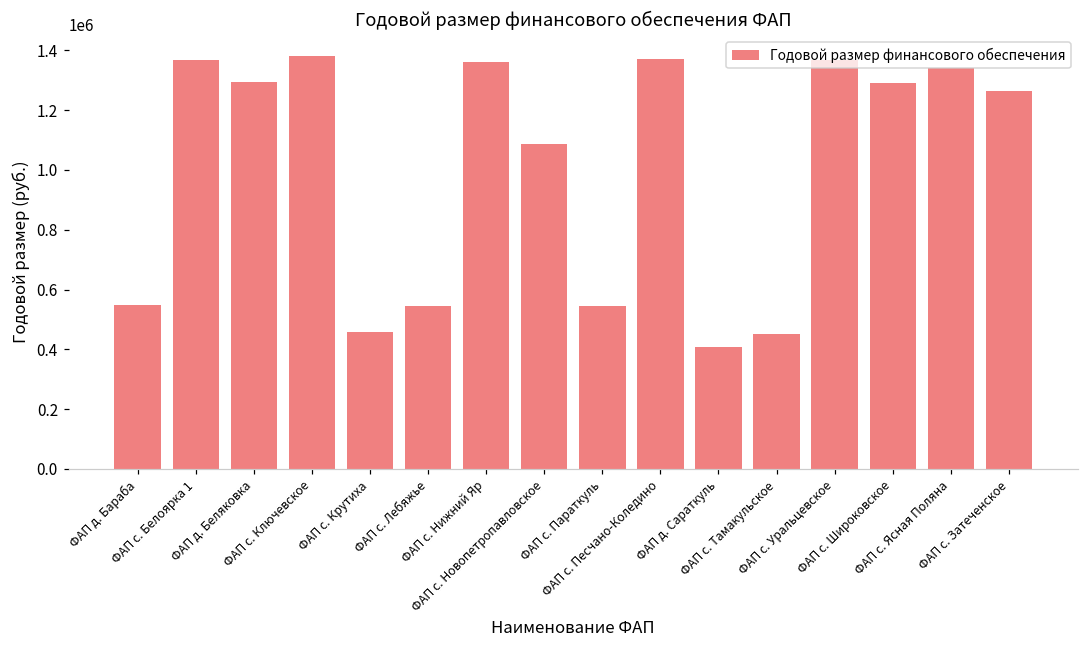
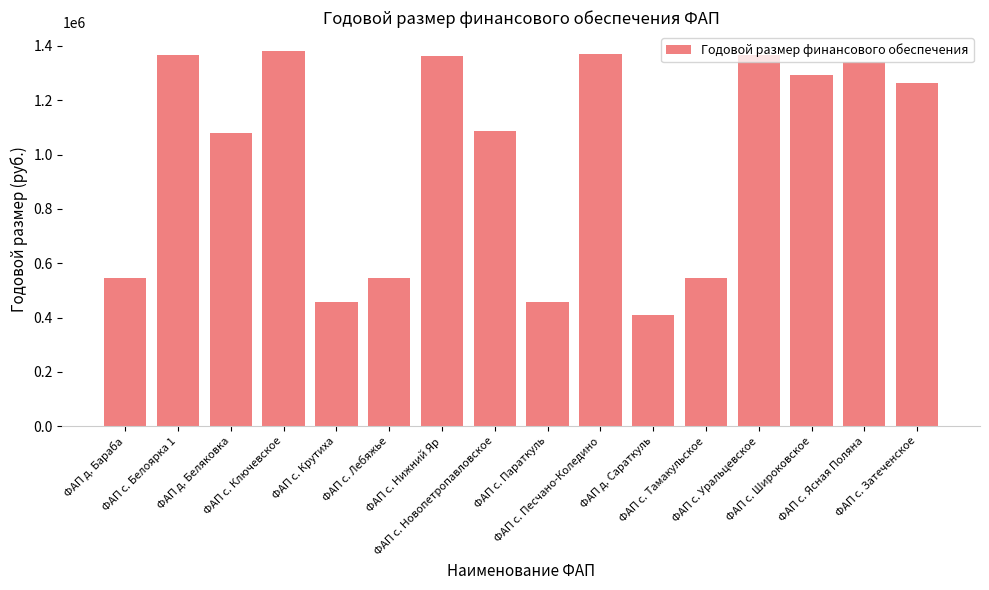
ФАП д. Беляковка: 1290000 -> 1080000
ФАП с. Параткуль: 540000 -> 460000
ФАП с. Тамакульское: 450000 -> 540000
